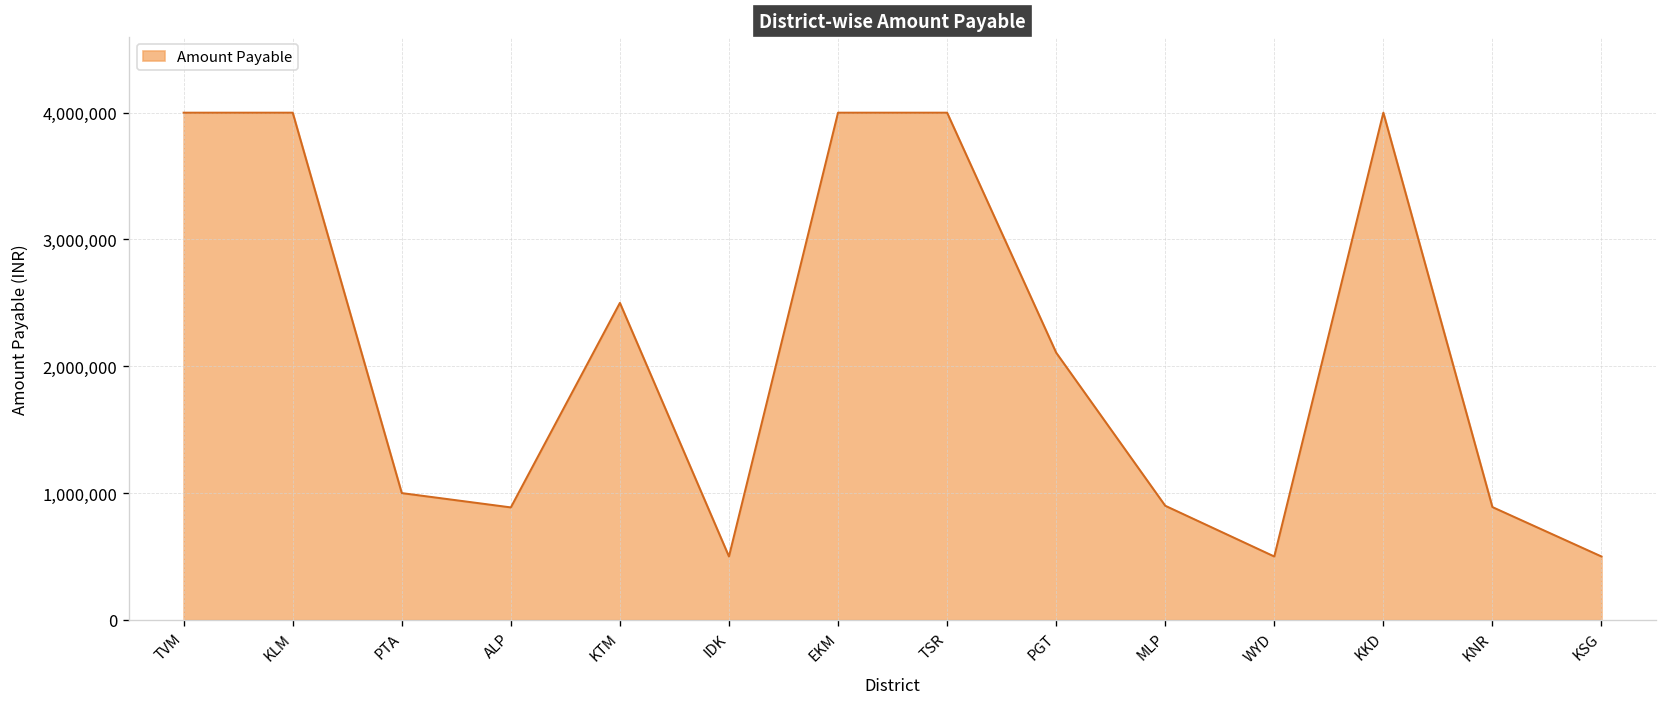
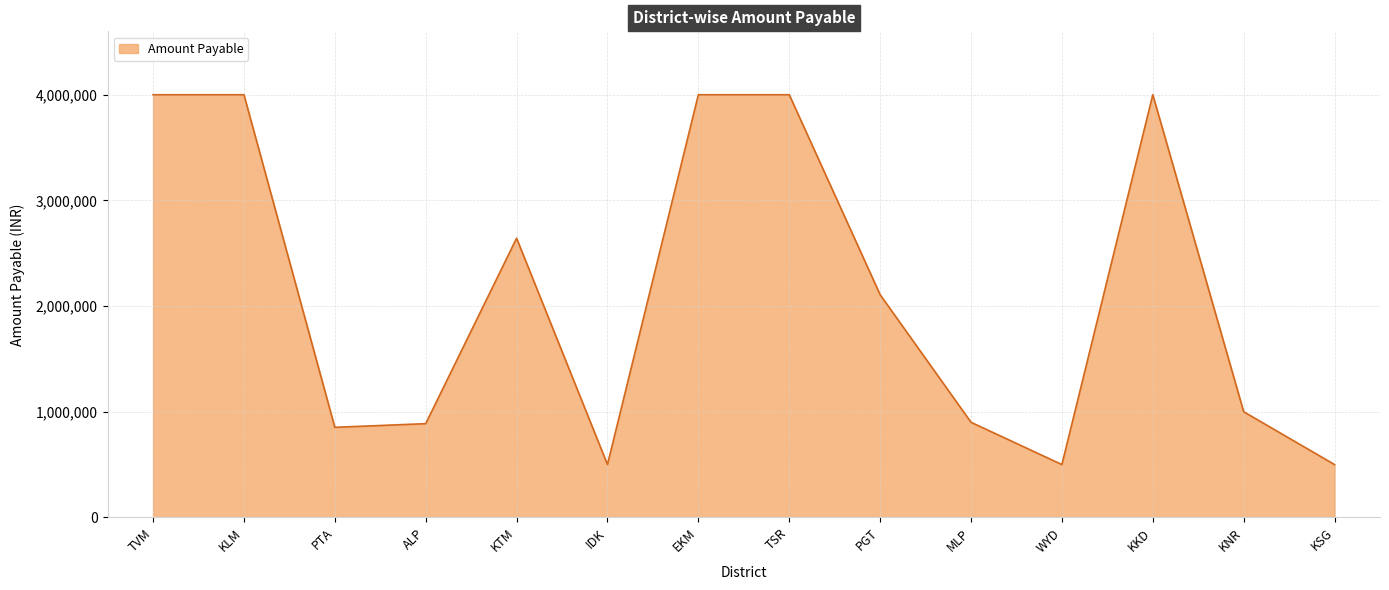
PTA: 1,000,000 -> 850,000
KTM: 2,500,000 -> 2,640,000
KNR: 890,000 -> 1,000,000
